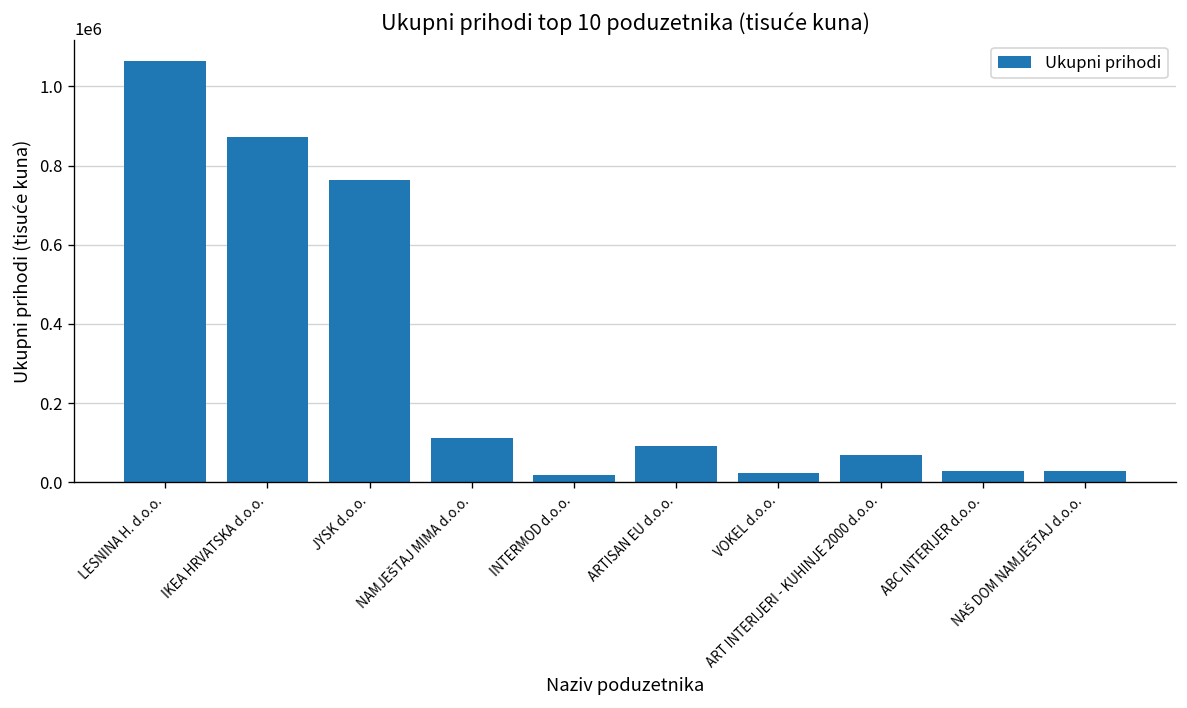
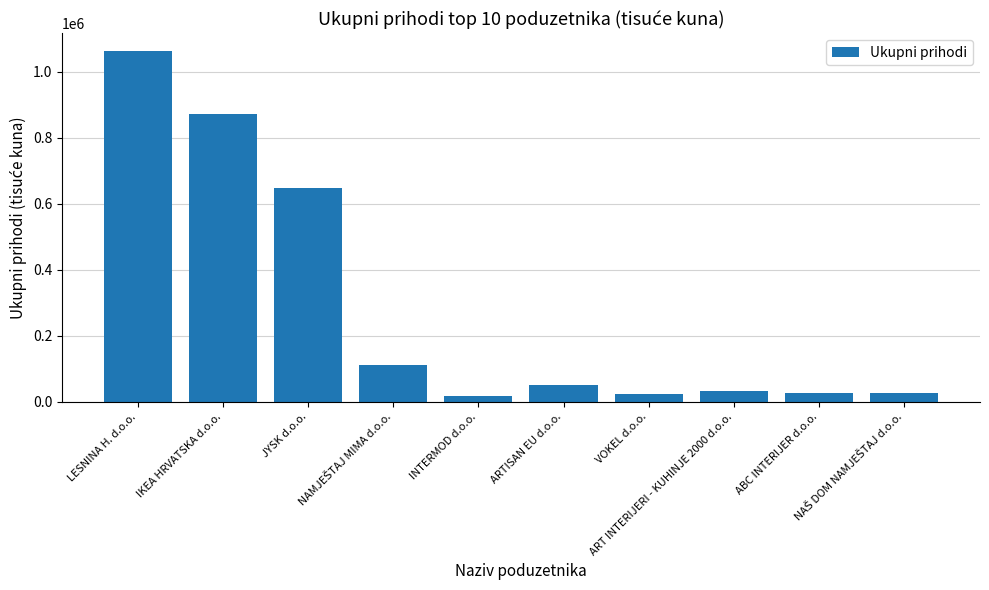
JYSK d.o.o.: 760000 -> 650000
ARTISAN EU d.o.o.: 90000 -> 50000
ART INTERIJERI - KUHINJE 2000 d.o.o.: 70000 -> 30000
